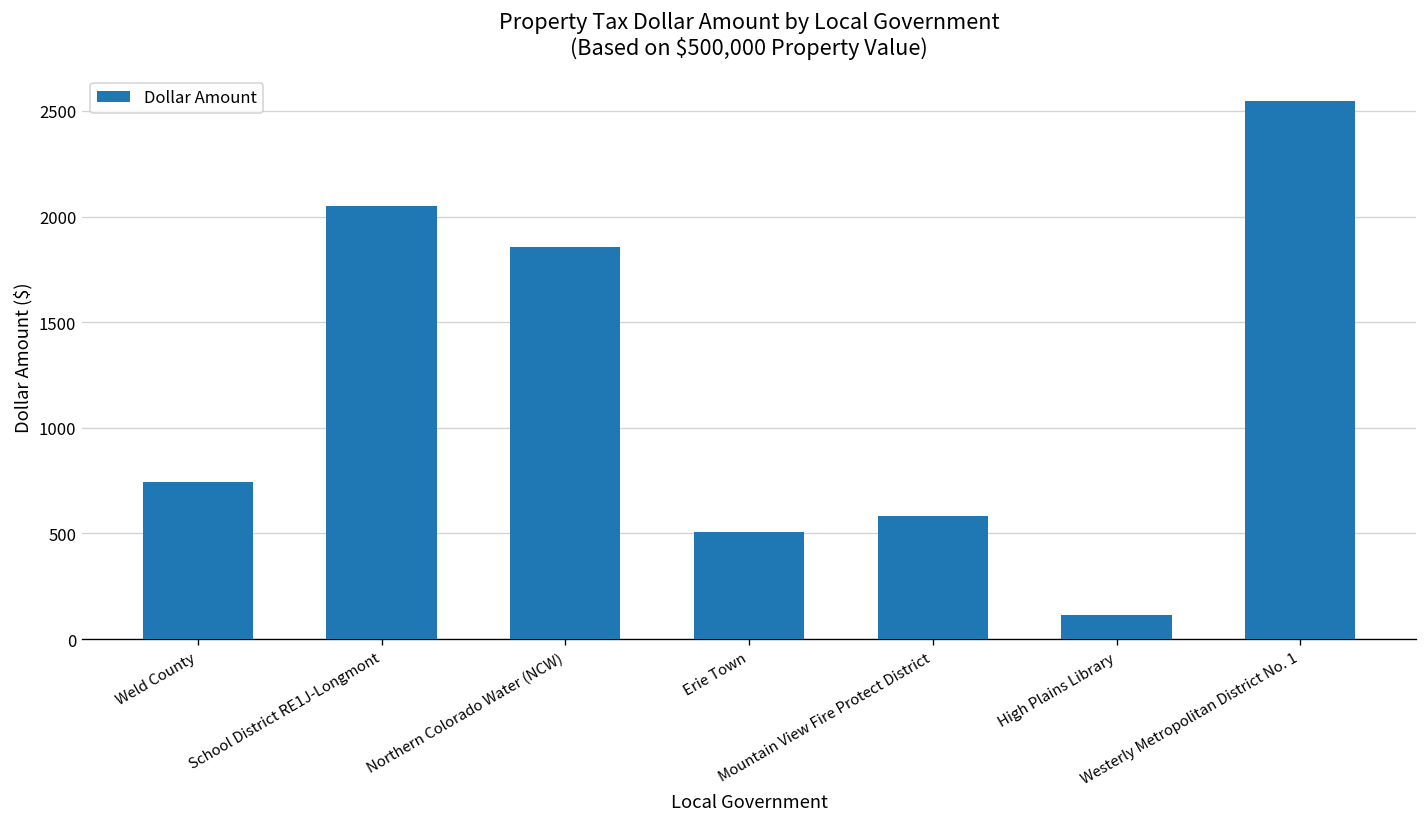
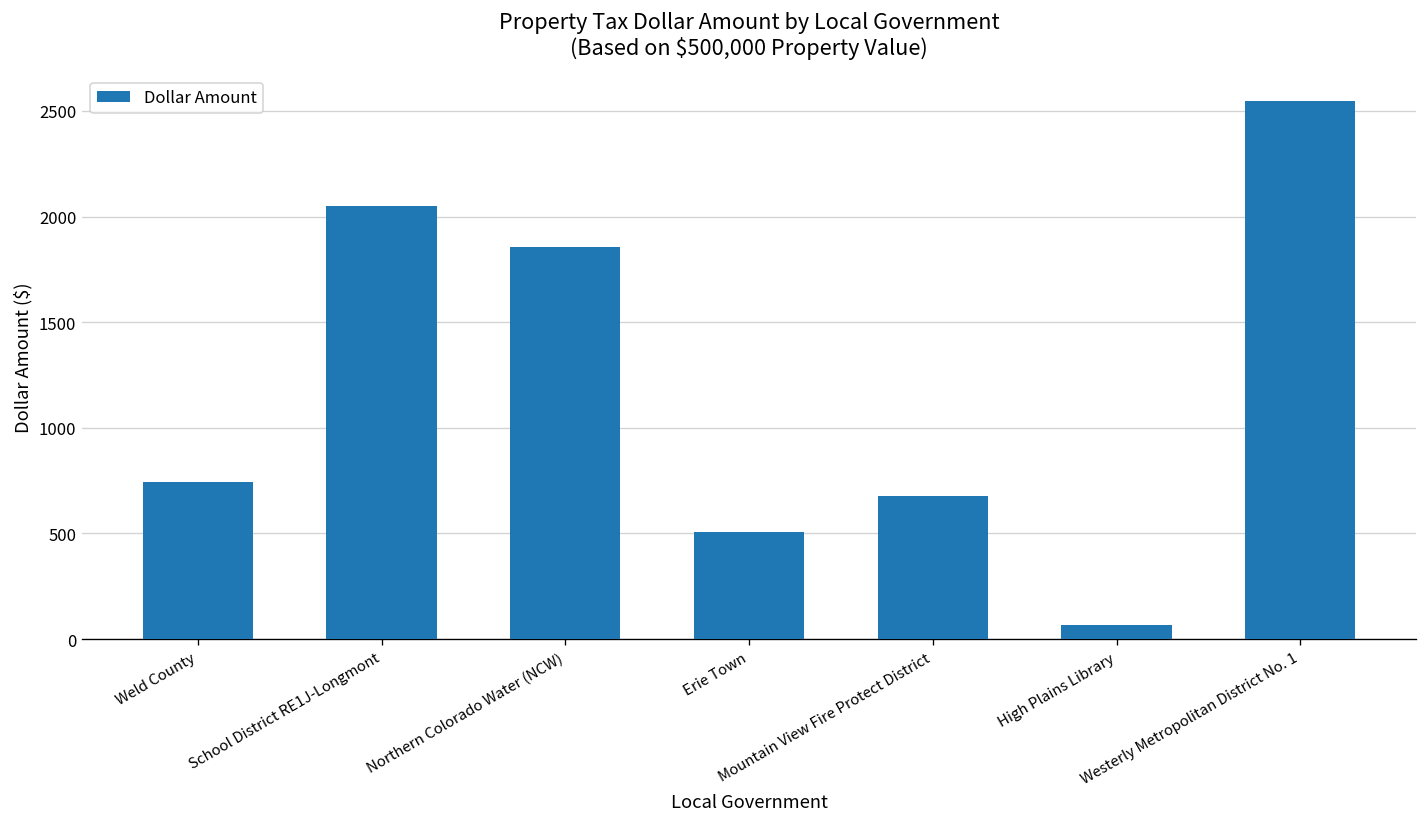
Mountain View Fire Protect District: 580 -> 680
High Plains Library: 110 -> 70
